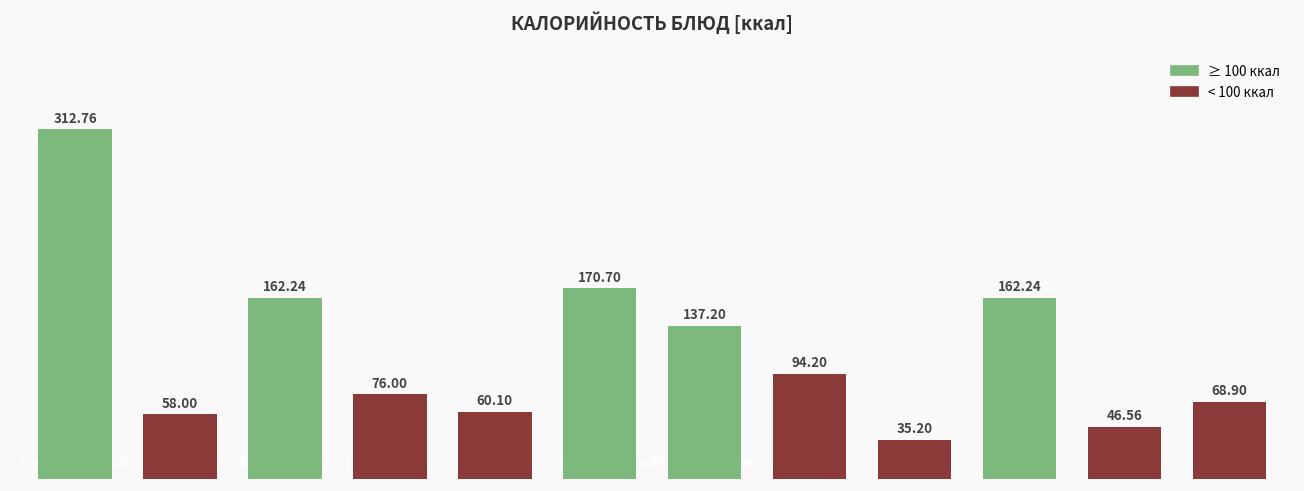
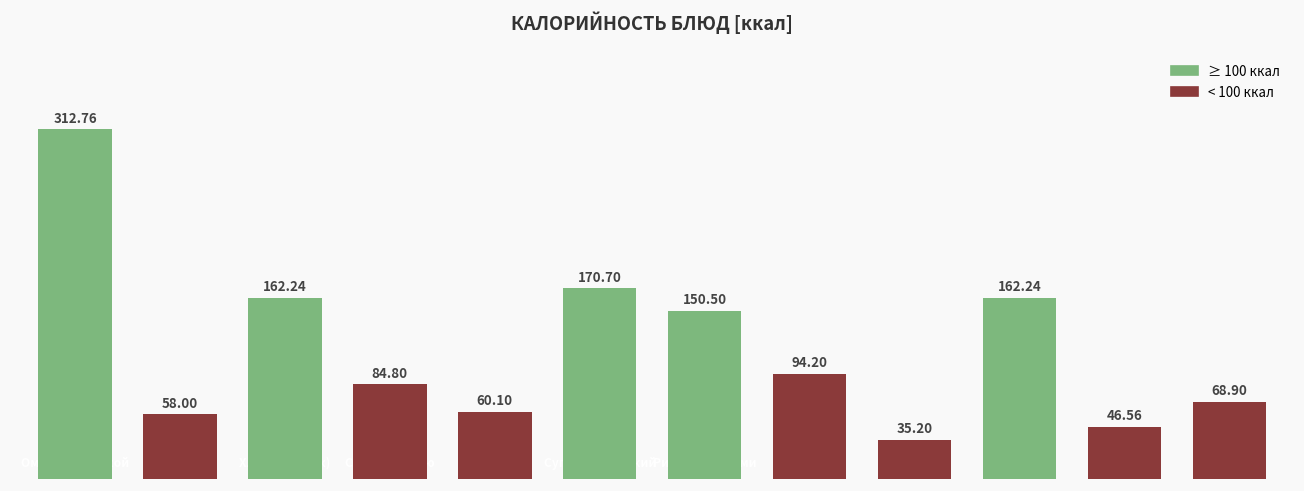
Сок с мякотью: 76.00 -> 84.80
Рис с тефтелями: 137.20 -> 150.50
